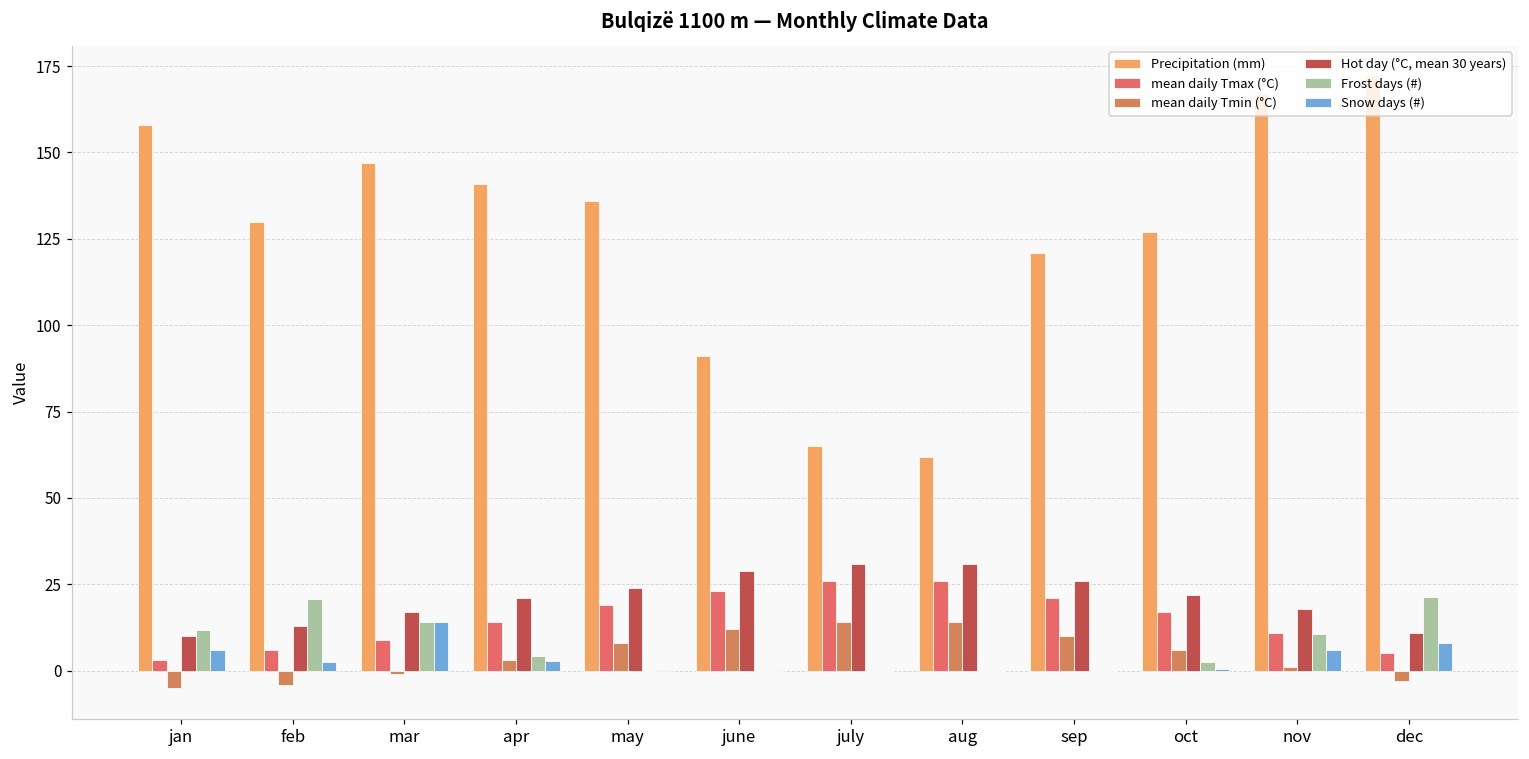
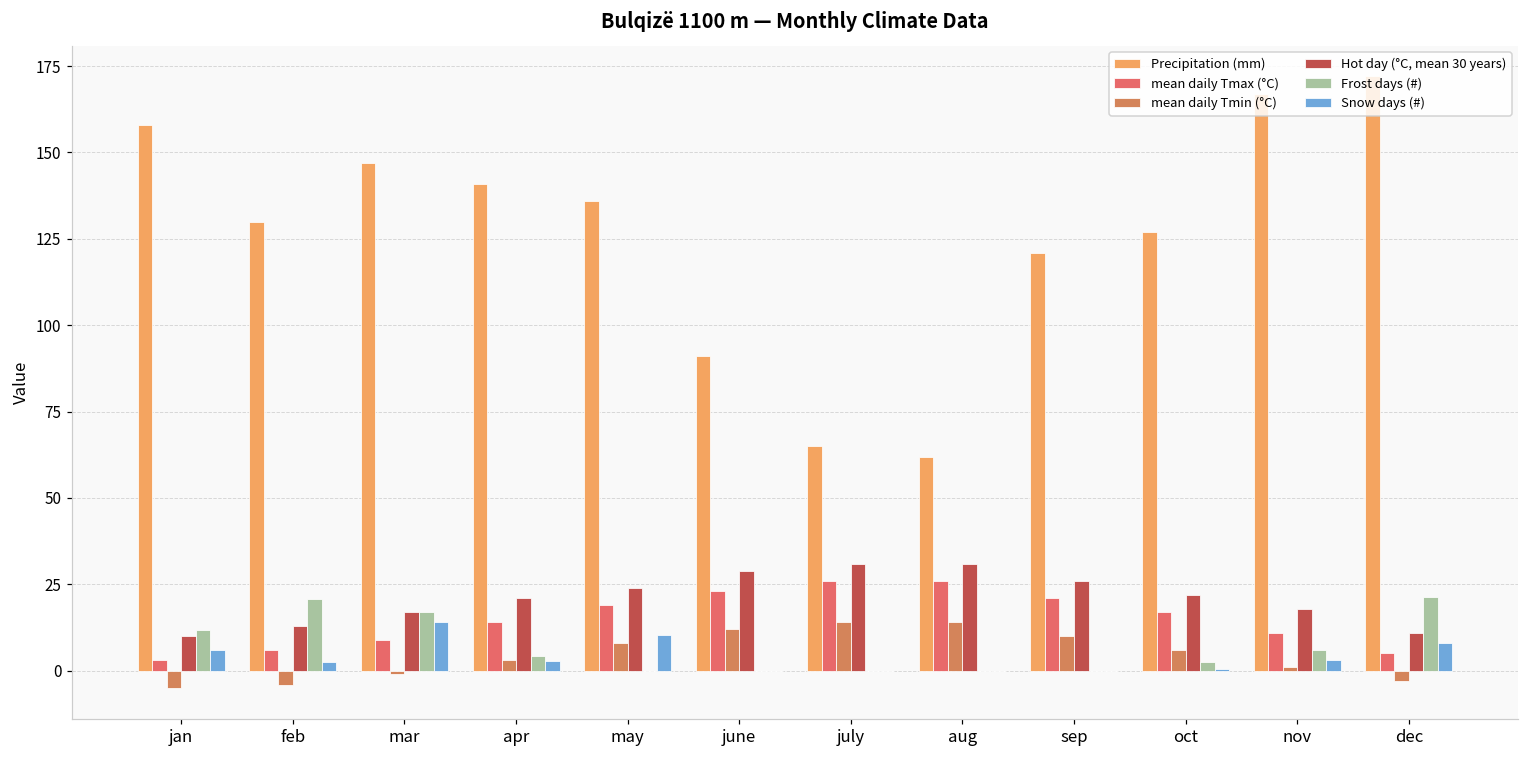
Frost days (#), mar: 14 -> 17
Snow days (#), may: 0 -> 10
Frost days (#), nov: 11 -> 6
Snow days (#), nov: 6 -> 3
